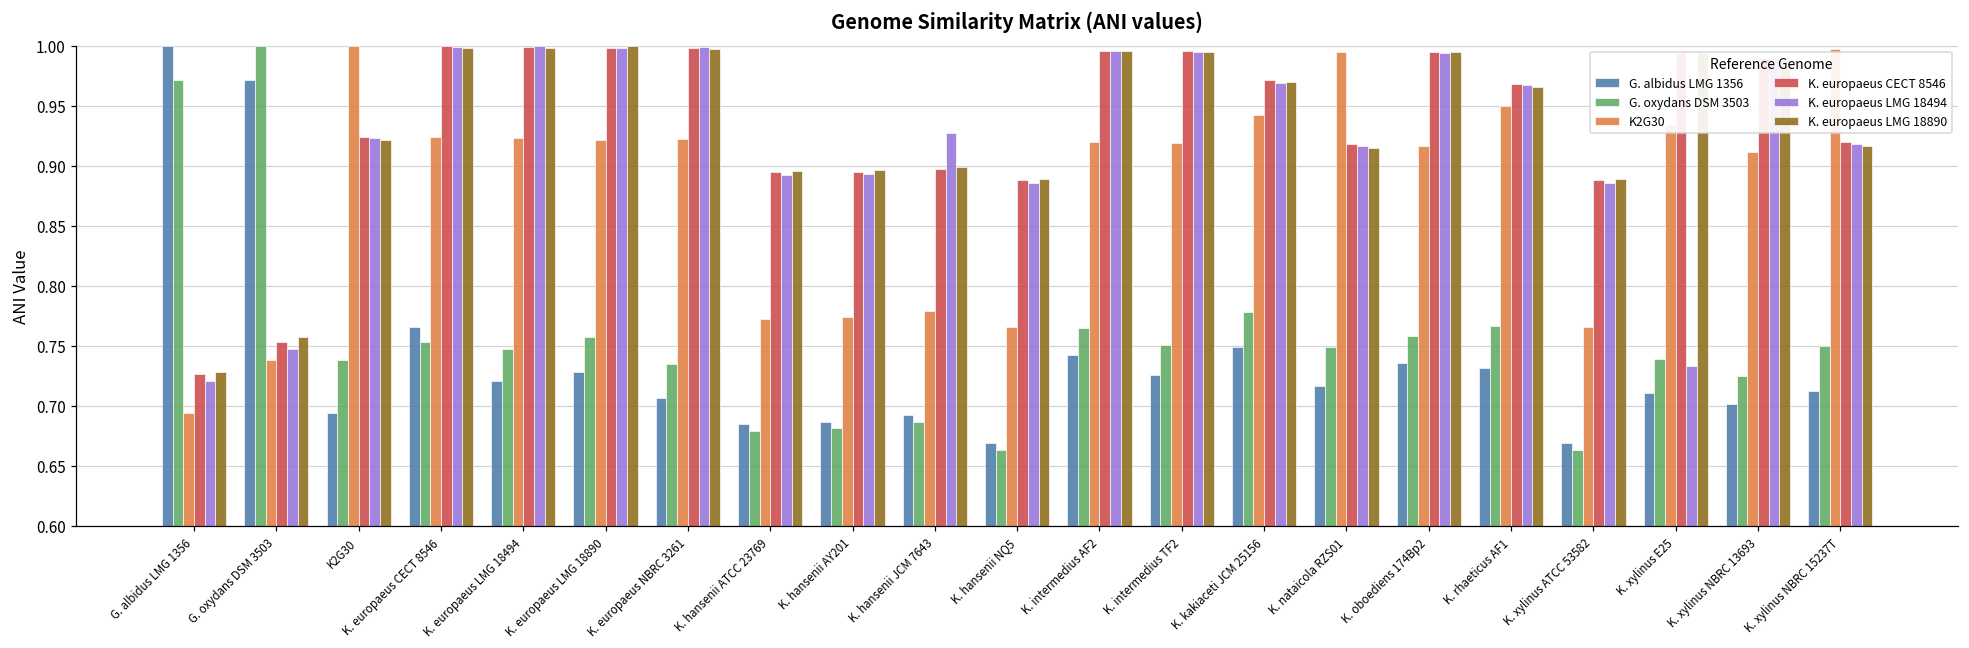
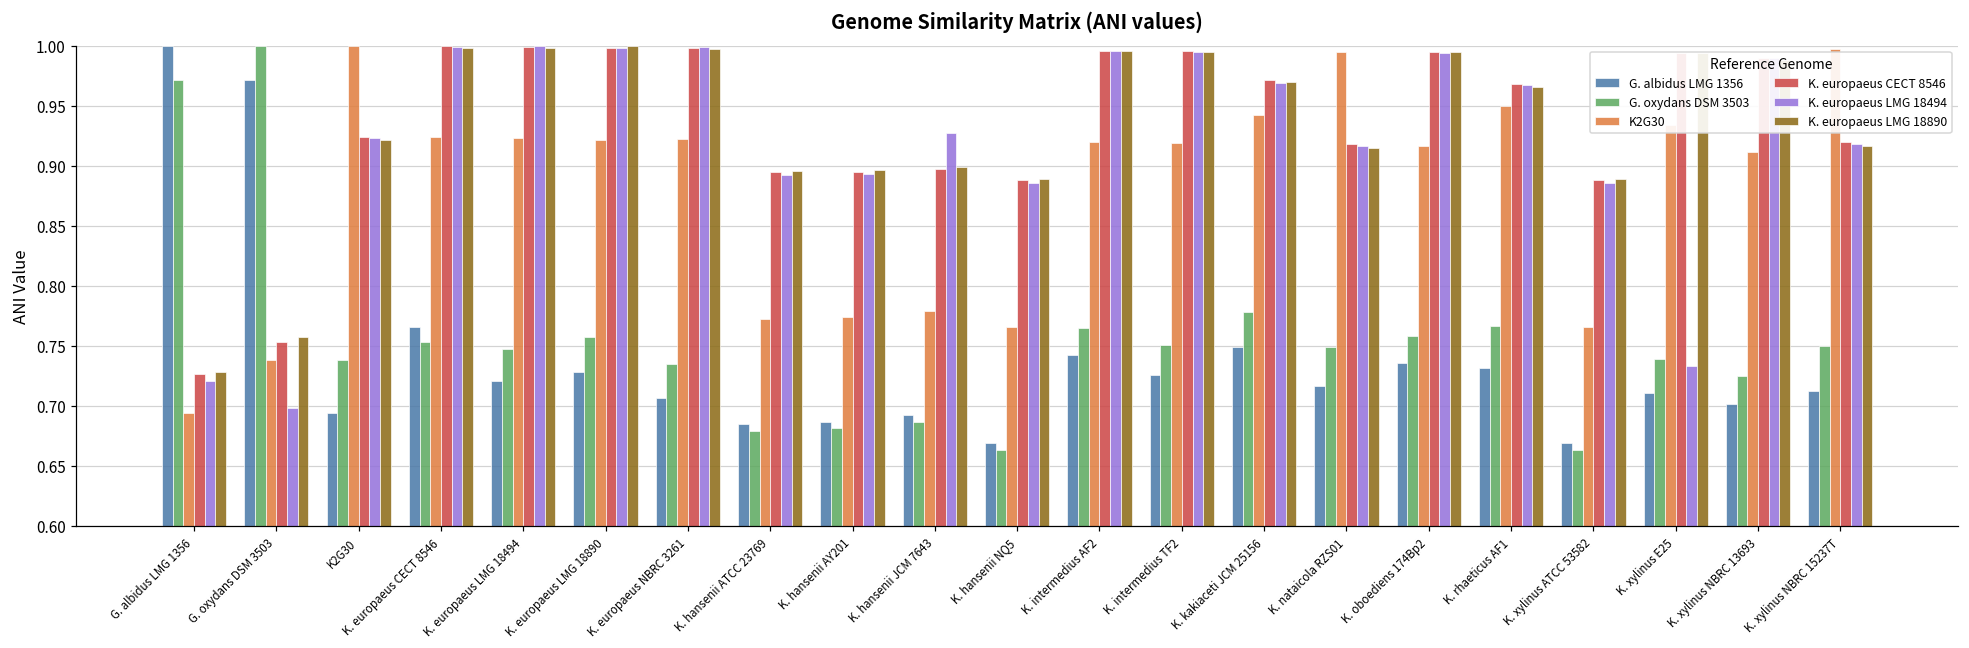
K. europaeus LMG 18494, G. oxydans DSM 3503: 0.747 -> 0.698
